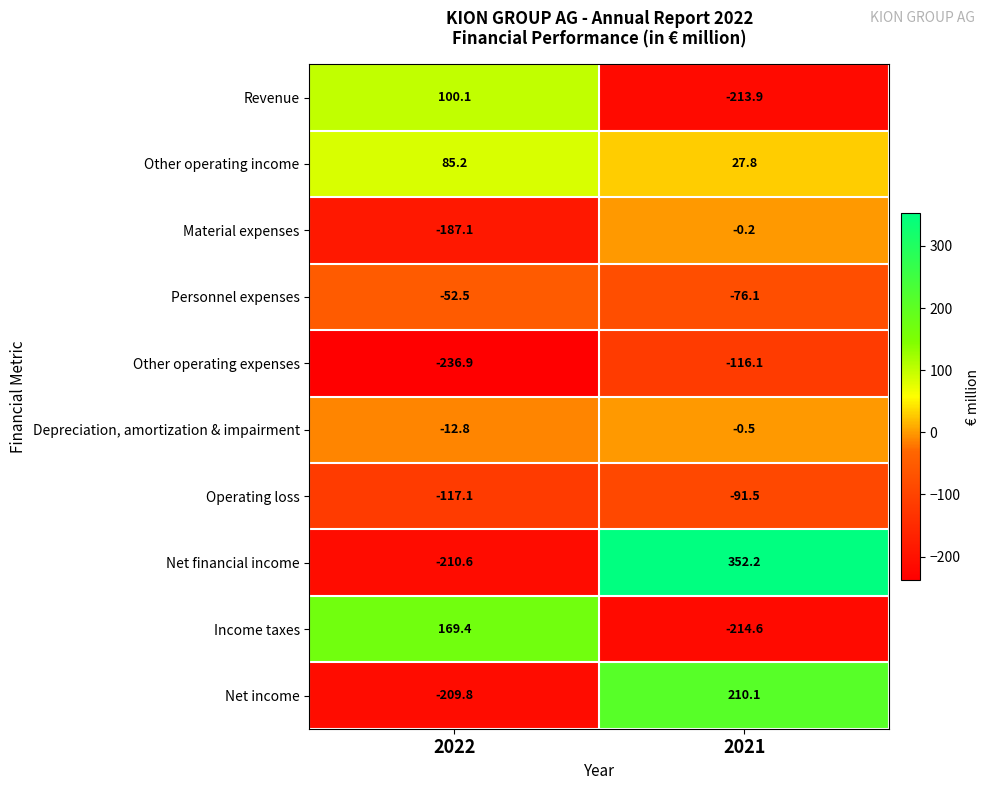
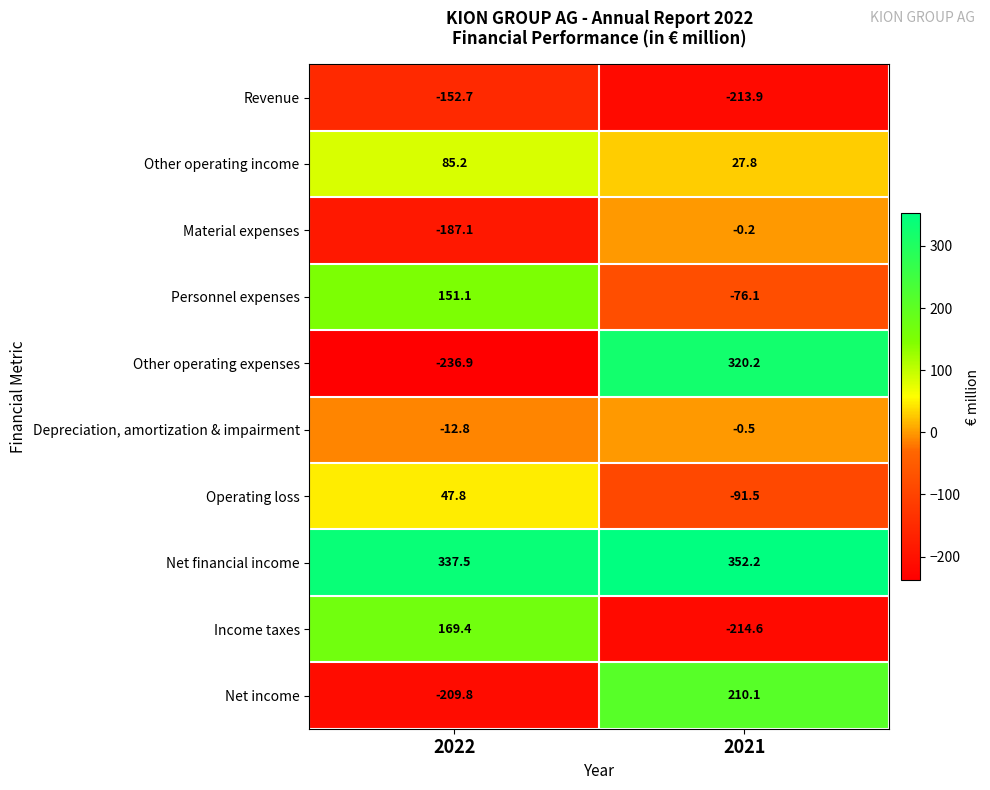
Revenue, 2022: 100.1 -> -152.7
Personnel expenses, 2022: -52.5 -> 151.1
Other operating expenses, 2021: -116.1 -> 320.2
Operating loss, 2022: -117.1 -> 47.8
Net financial income, 2022: -210.6 -> 337.5
